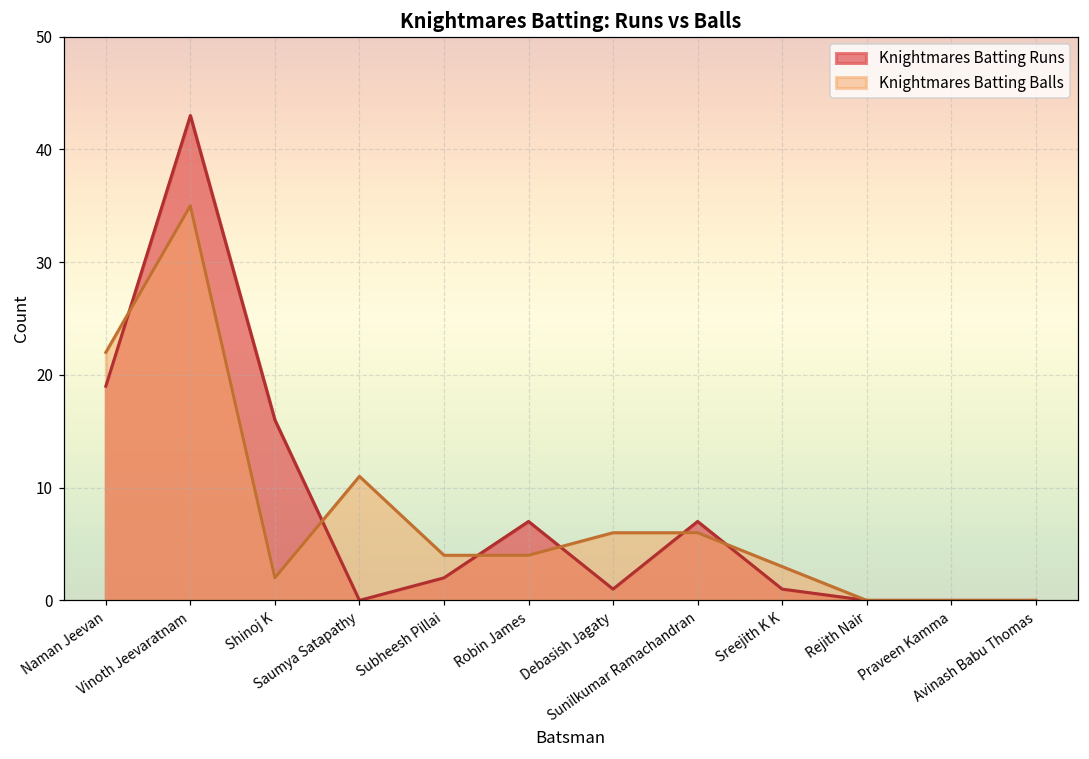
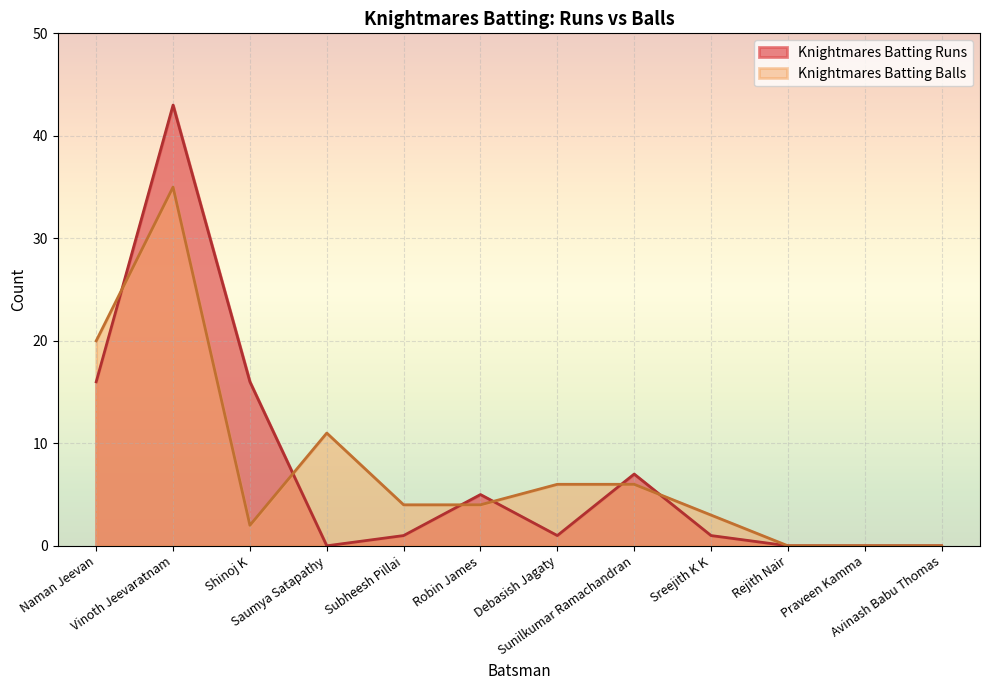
Knightmares Batting Runs, Naman Jeevan: 19 -> 16
Knightmares Batting Balls, Naman Jeevan: 22 -> 20
Knightmares Batting Runs, Subheesh Pillai: 2 -> 1
Knightmares Batting Runs, Robin James: 7 -> 5
